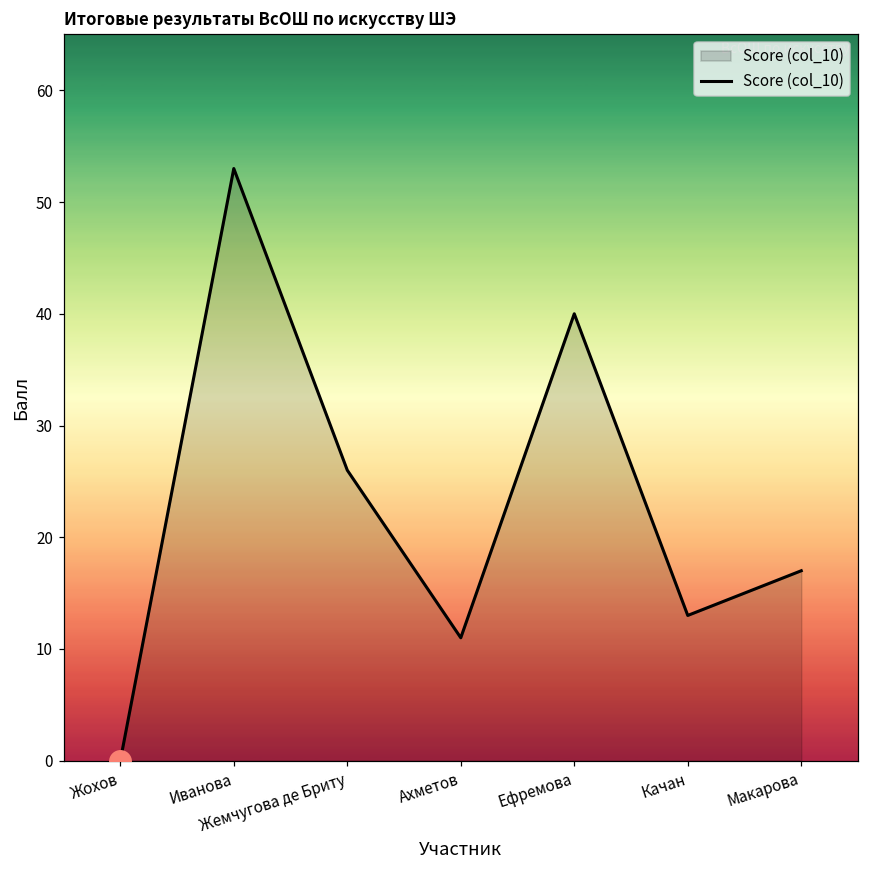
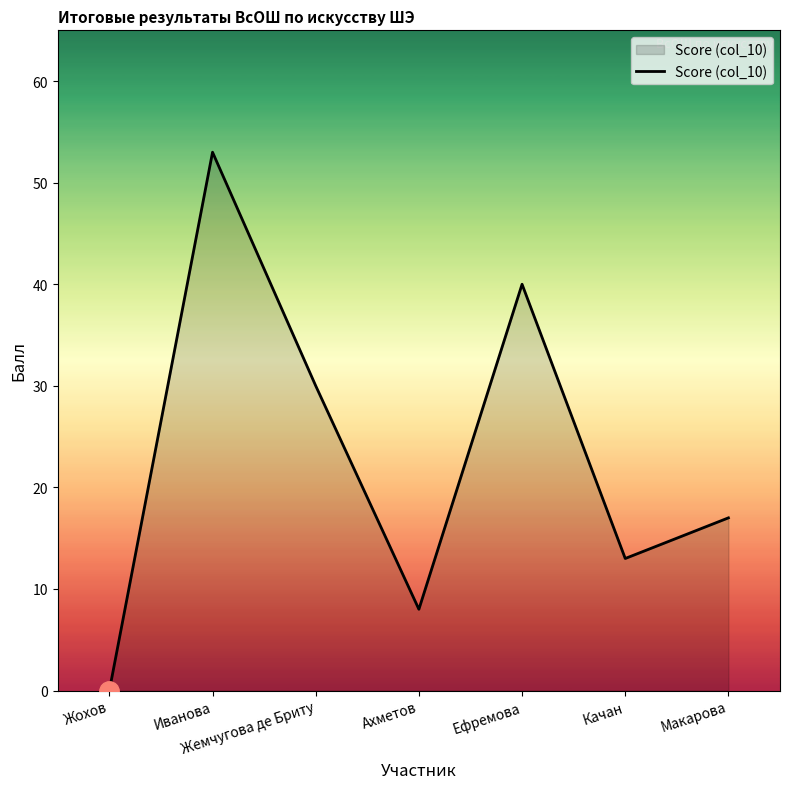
Score (col_10), Жемчугова де Бриту: 26 -> 30
Score (col_10), Ахметов: 11 -> 8
